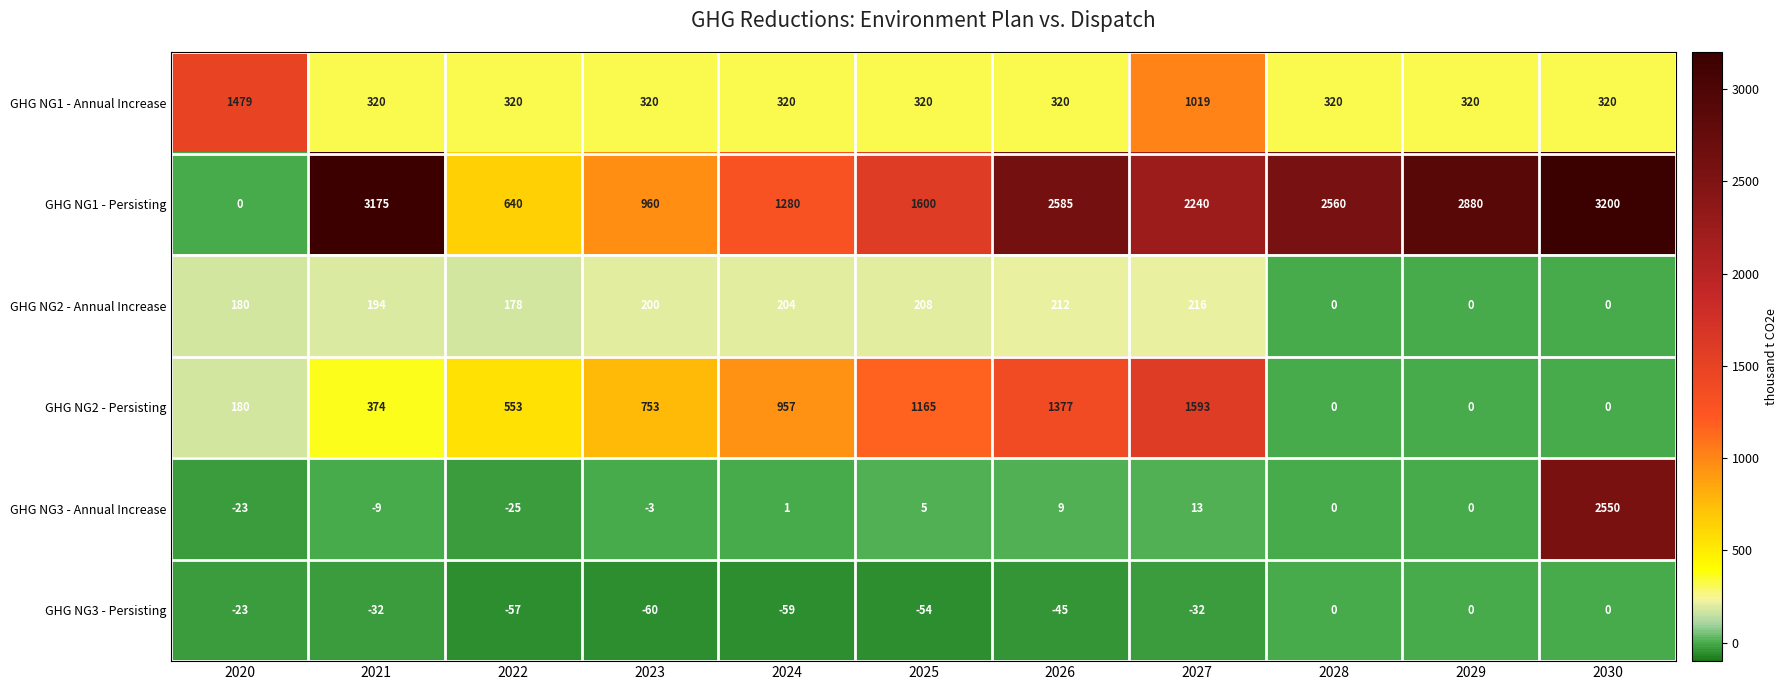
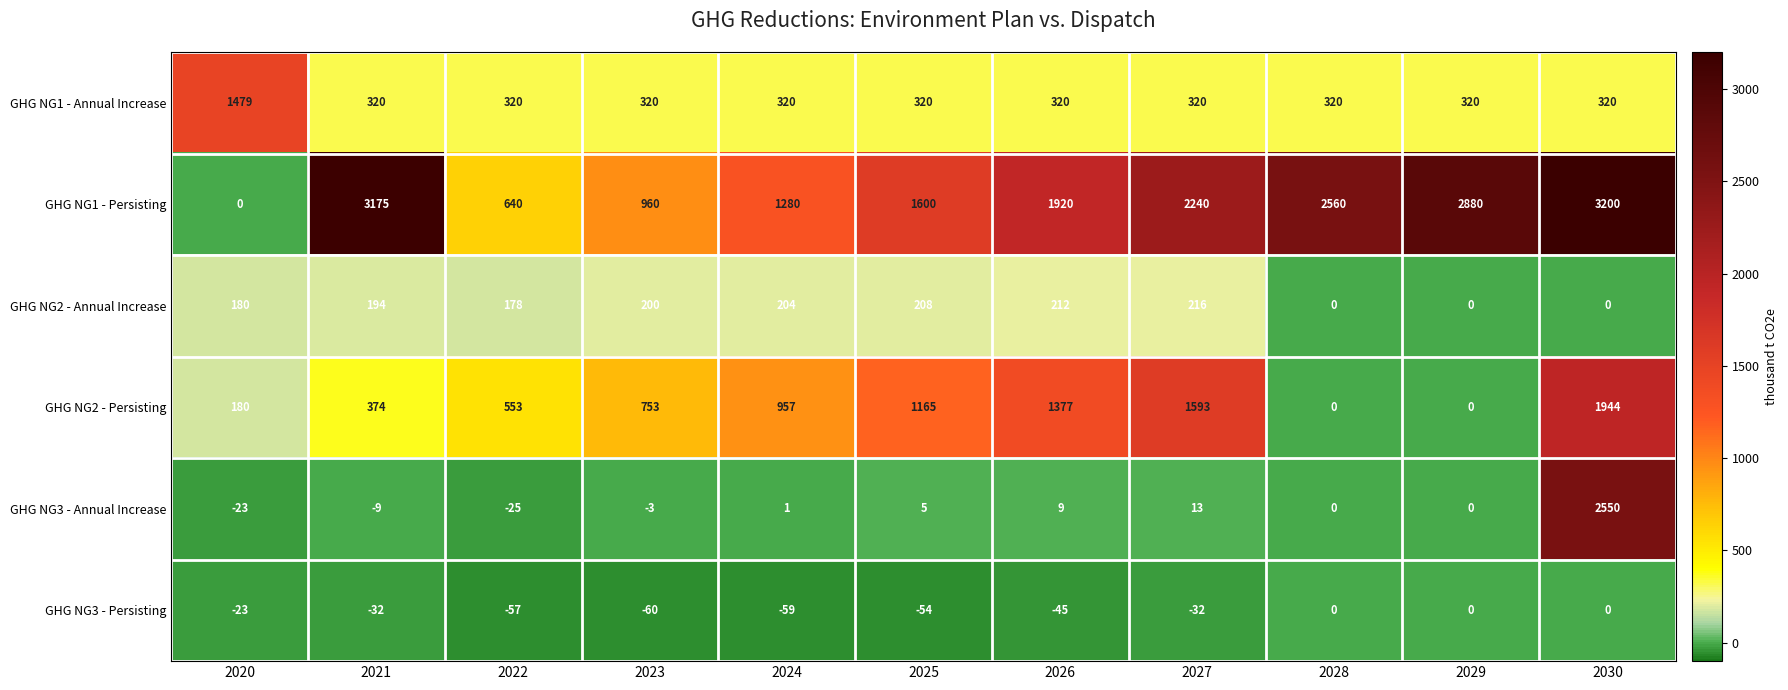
GHG NG1 - Annual Increase, 2027: 1019 -> 320
GHG NG1 - Persisting, 2026: 2585 -> 1920
GHG NG2 - Persisting, 2030: 0 -> 1944
